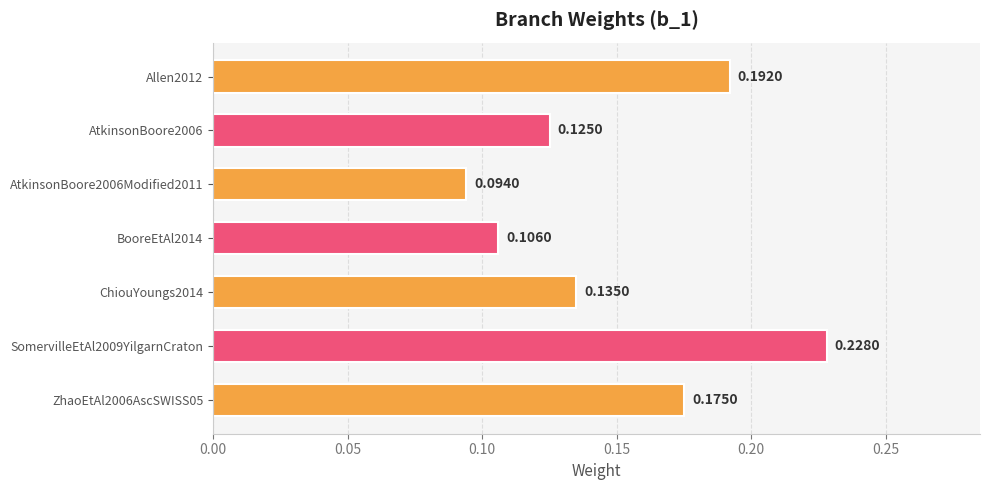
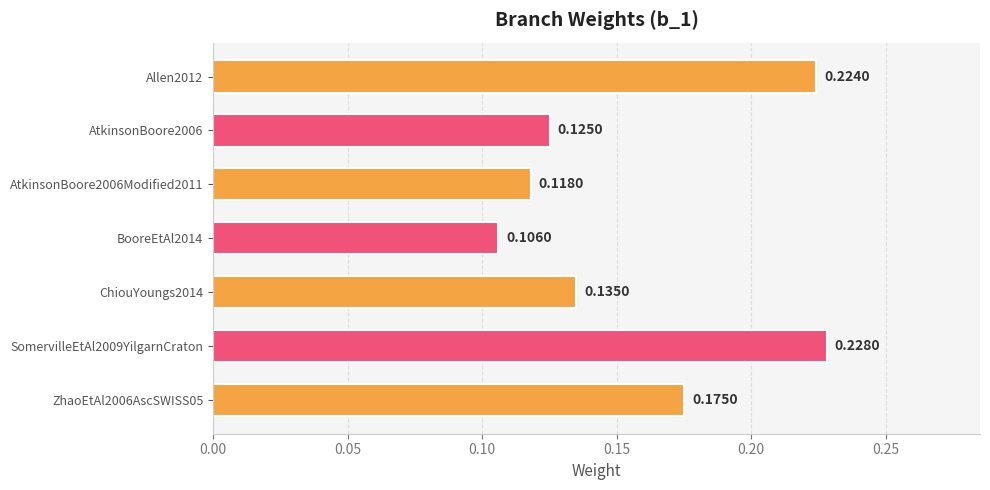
Allen2012: 0.1920 -> 0.2240
AtkinsonBoore2006Modified2011: 0.0940 -> 0.1180
